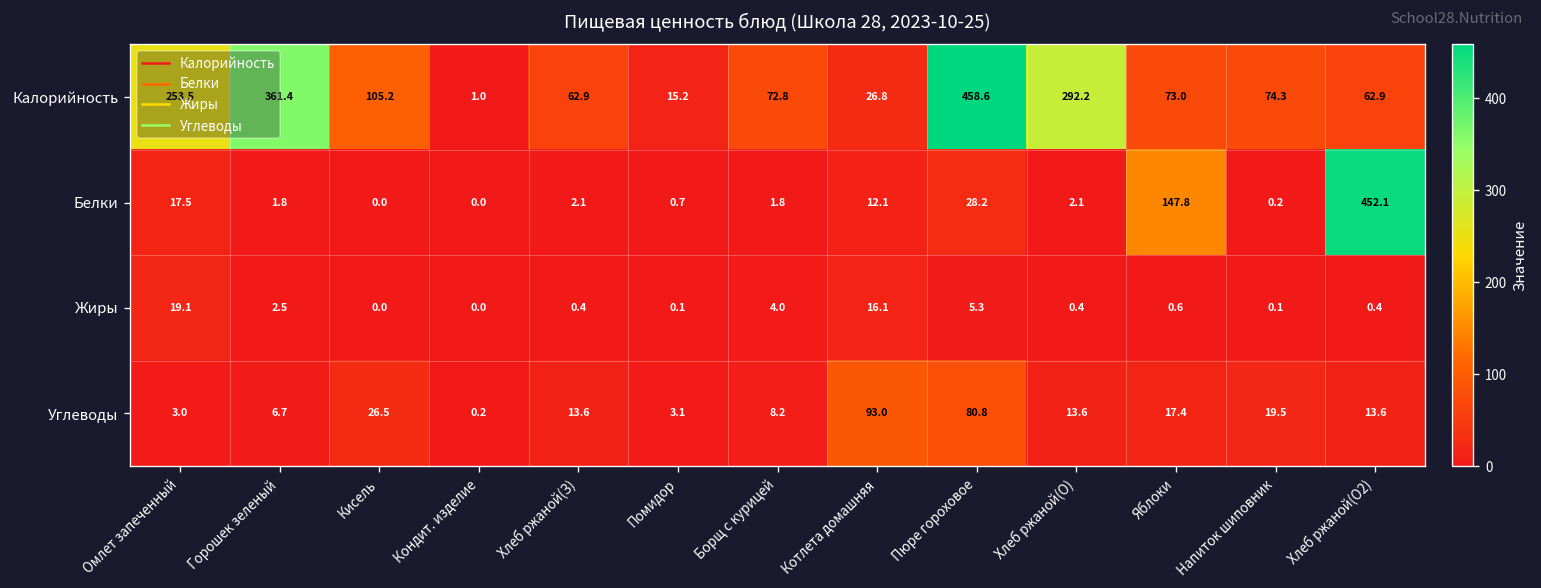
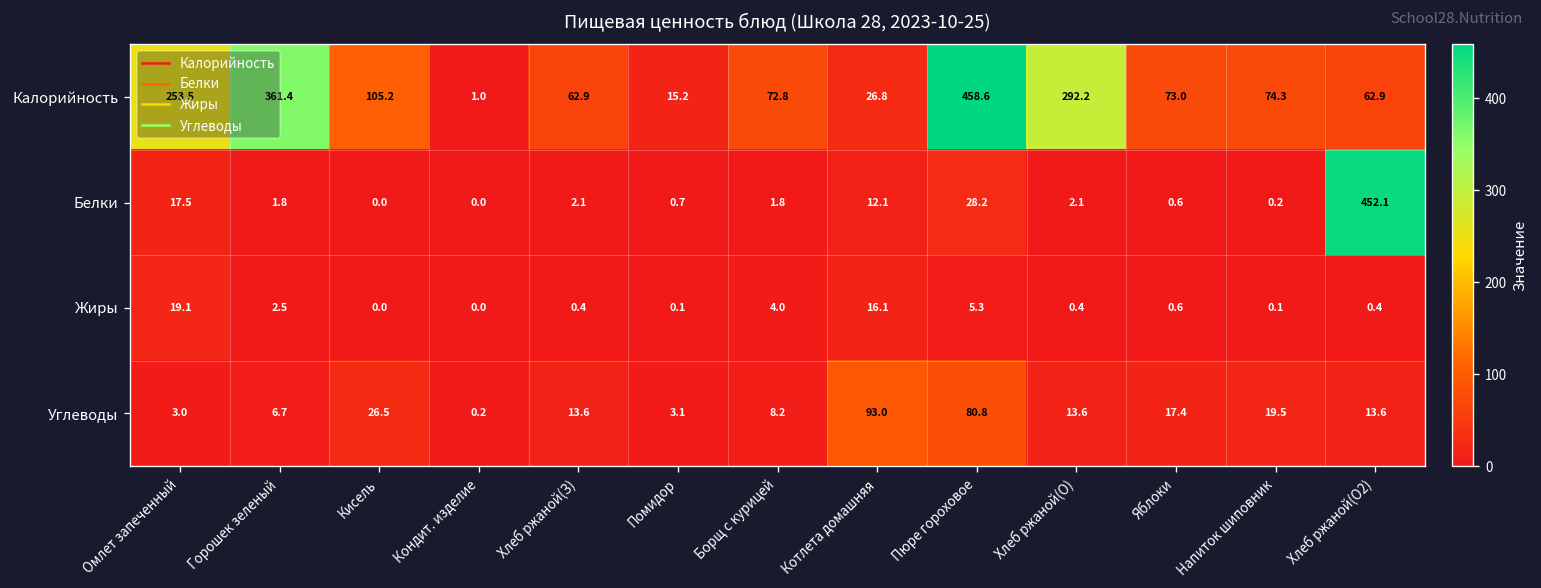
Белки, Яблоки: 147.8 -> 0.6
